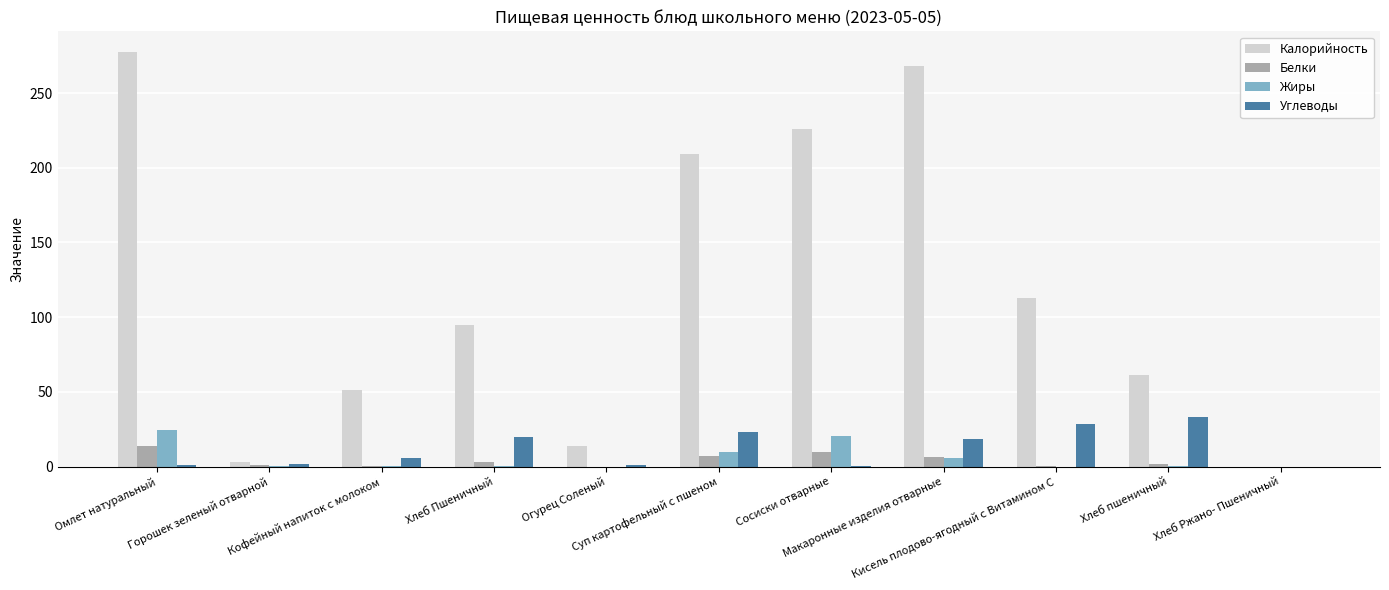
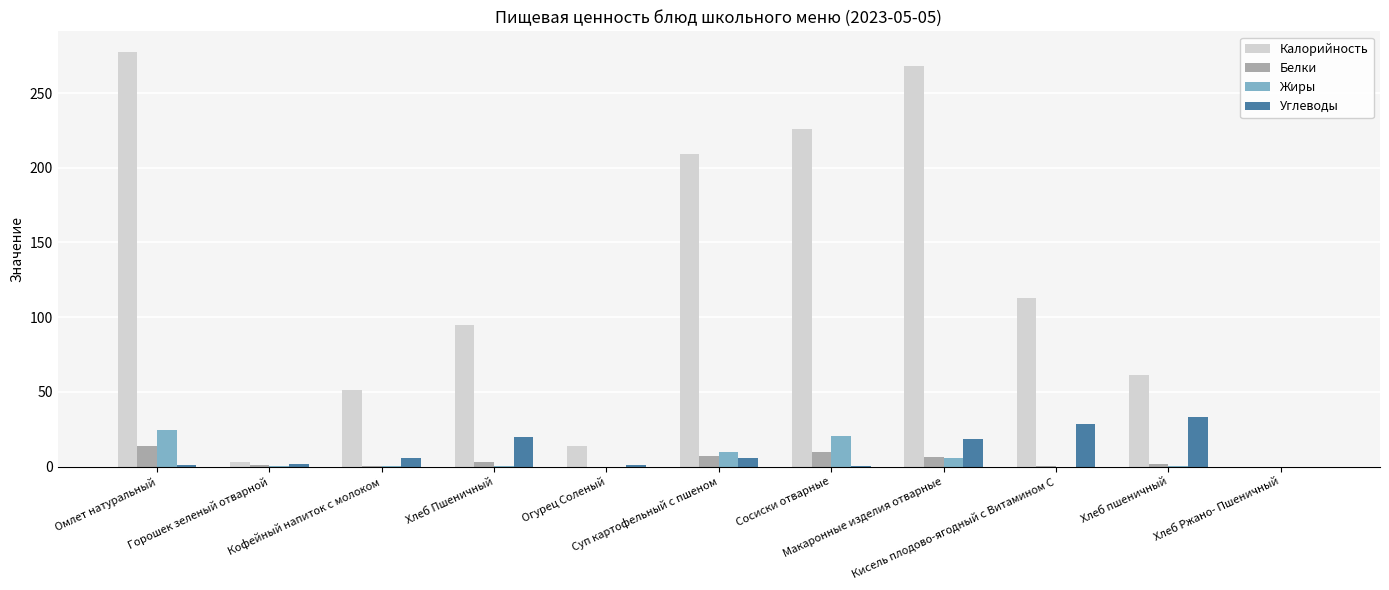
Углеводы, Суп картофельный с пшеном: 23 -> 6
